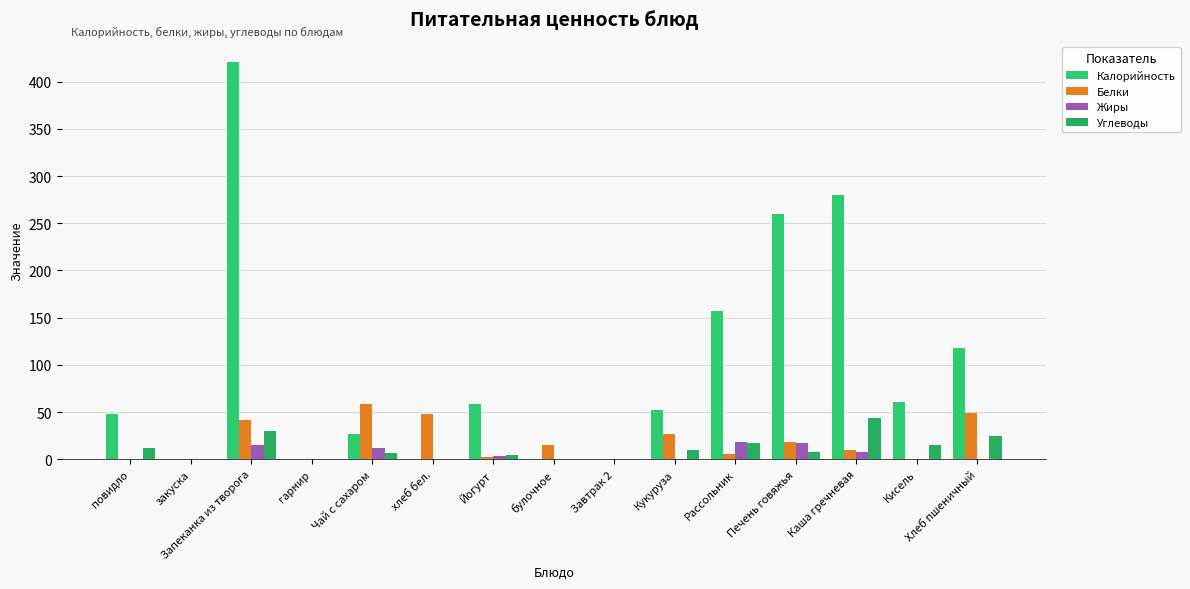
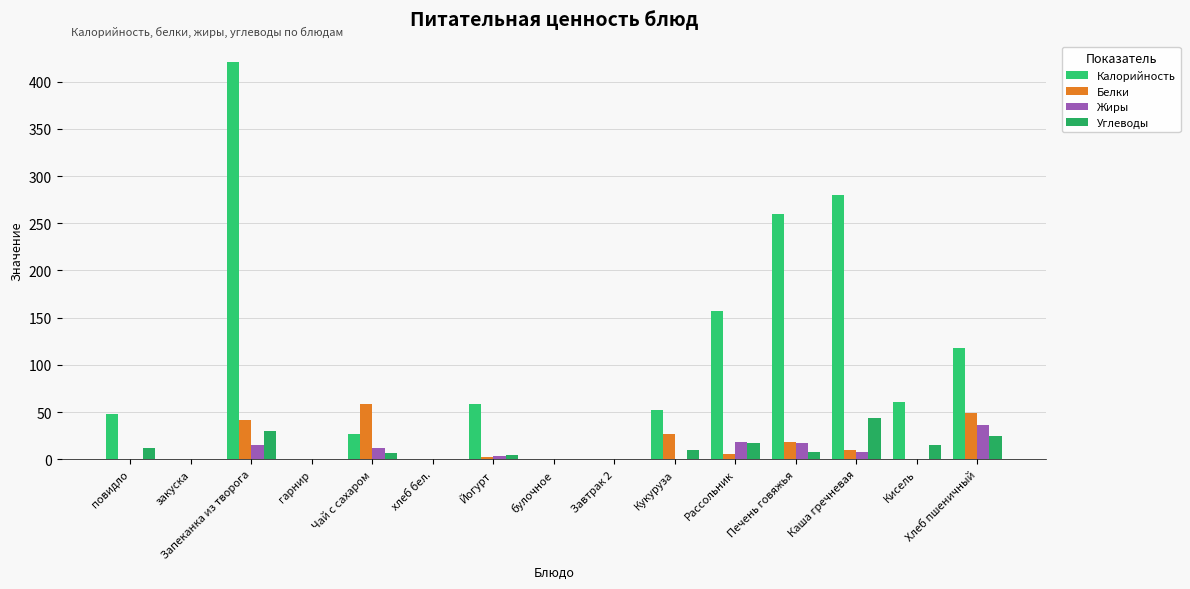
Белки, хлеб бел.: 50 -> 0
Белки, булочное: 20 -> 0
Жиры, Хлеб пшеничный: 0 -> 40
